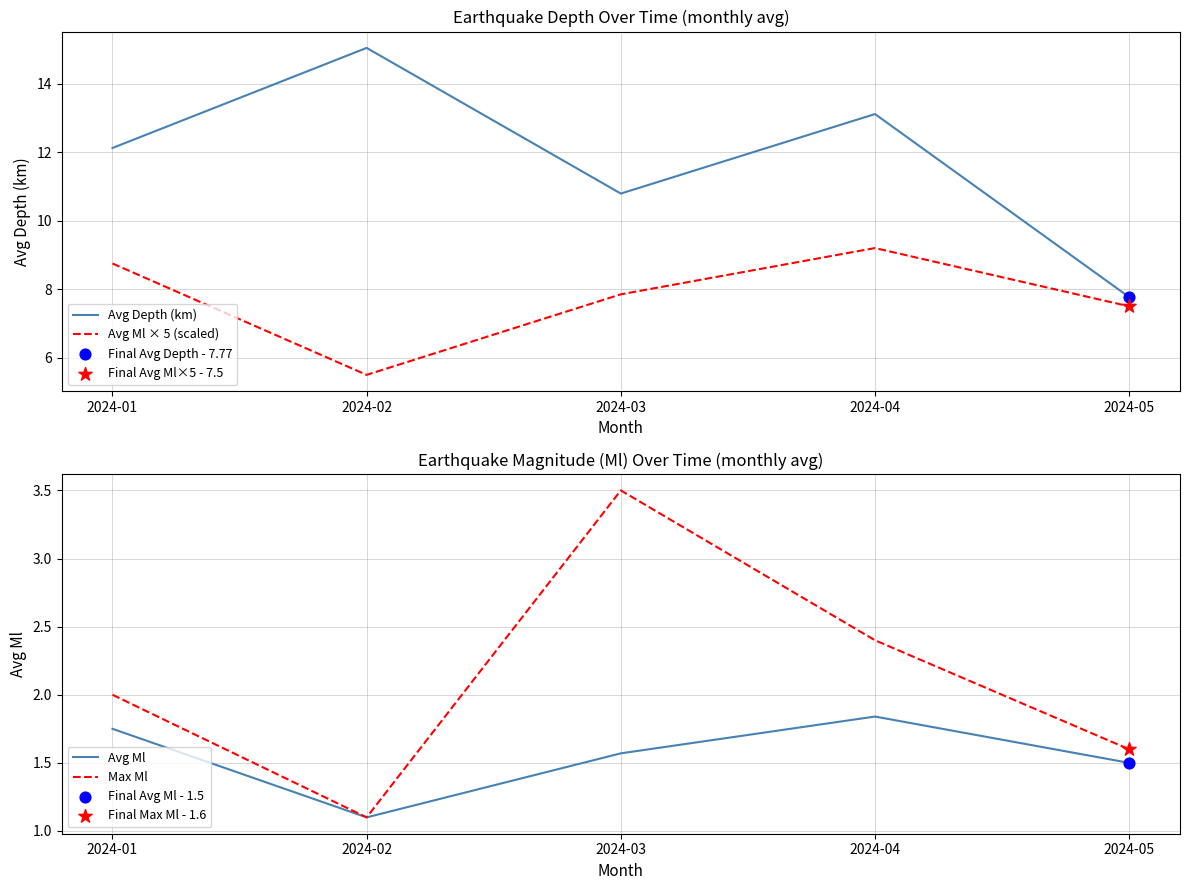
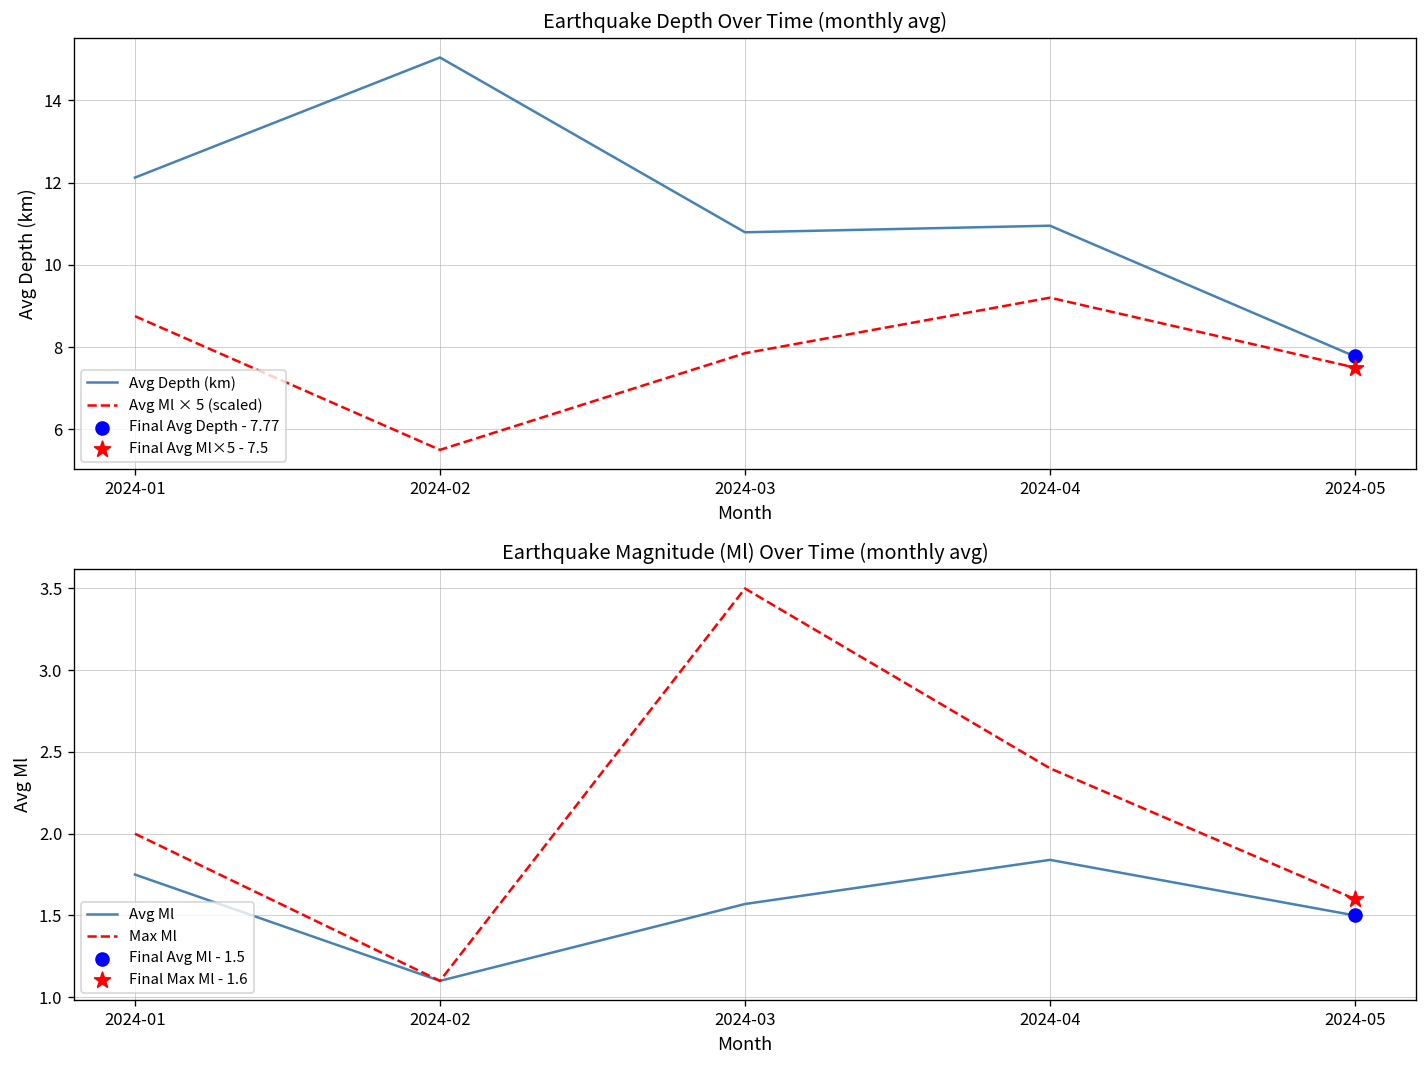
Earthquake Depth Over Time (monthly avg), Avg Depth (km), 2024-04: 13.1 -> 11.0
